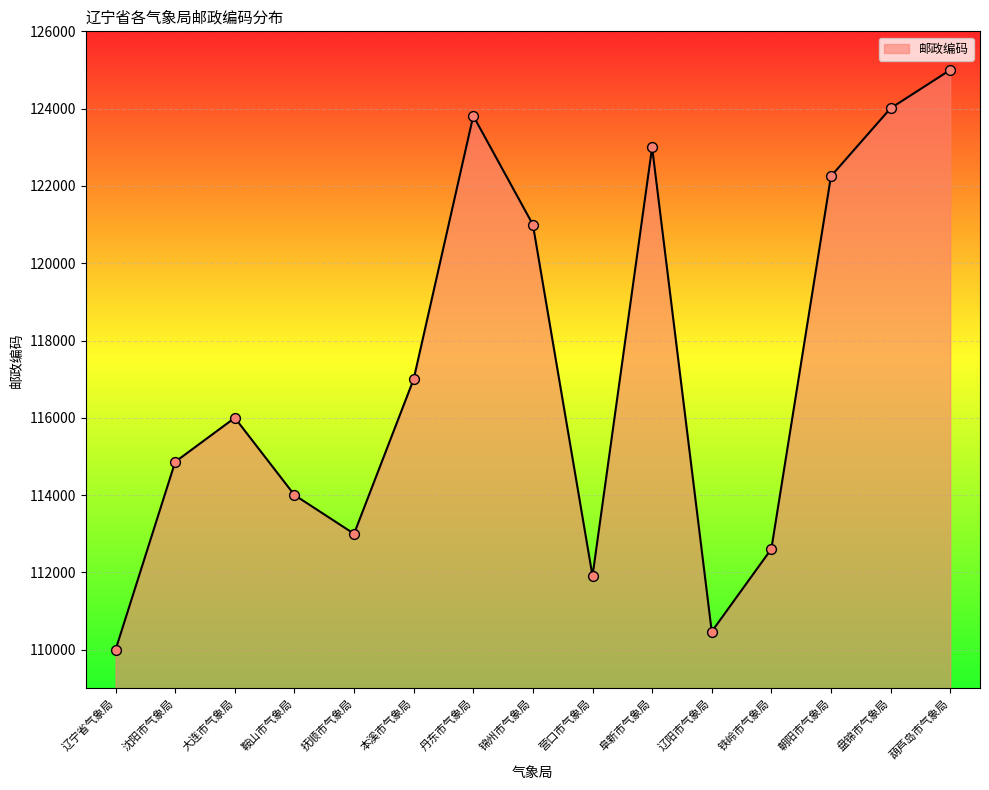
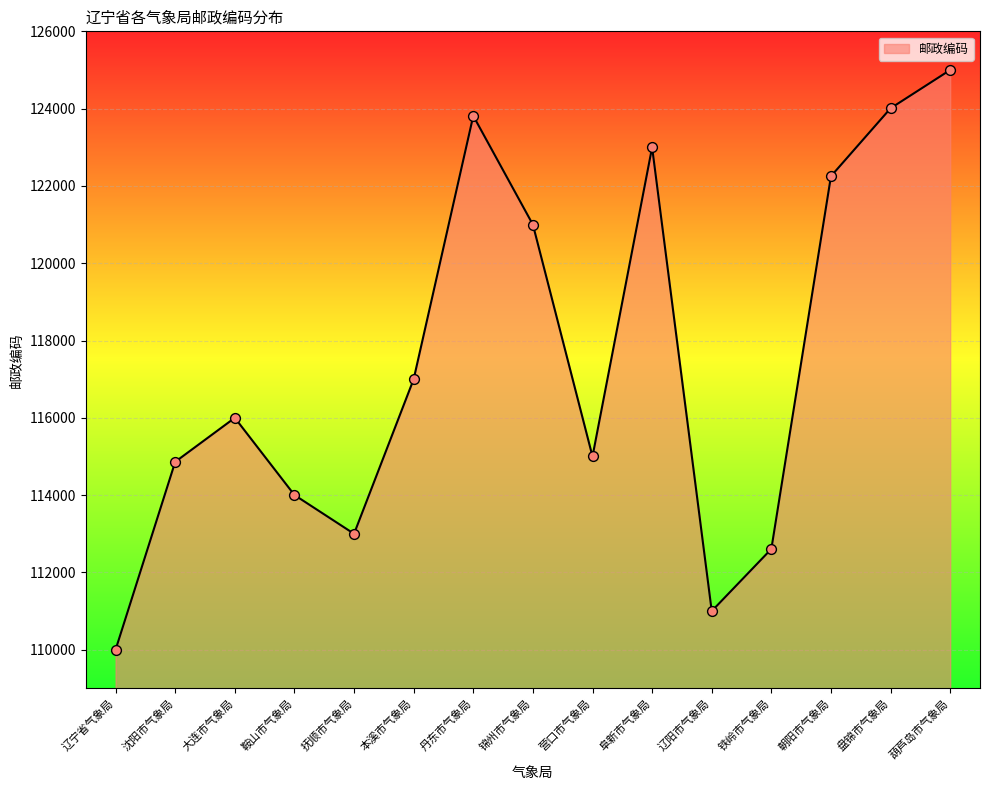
营口市气象局: 111900 -> 115000
辽阳市气象局: 110500 -> 111000
